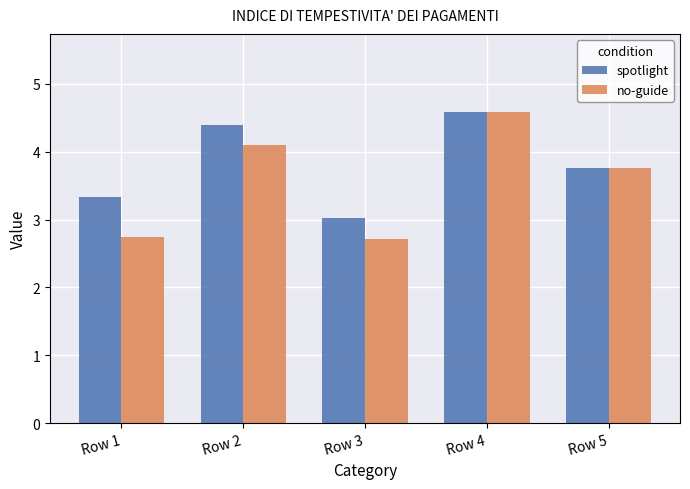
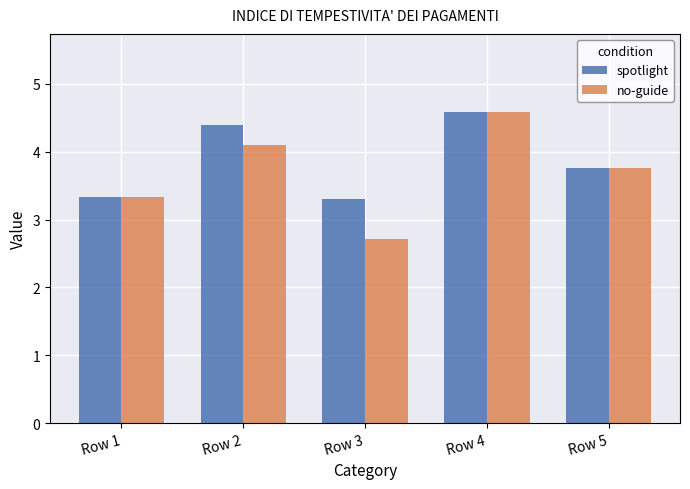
no-guide, Row 1: 2.8 -> 3.3
spotlight, Row 3: 3.0 -> 3.3
